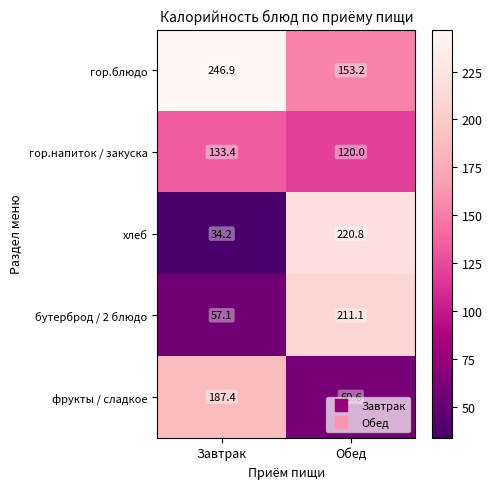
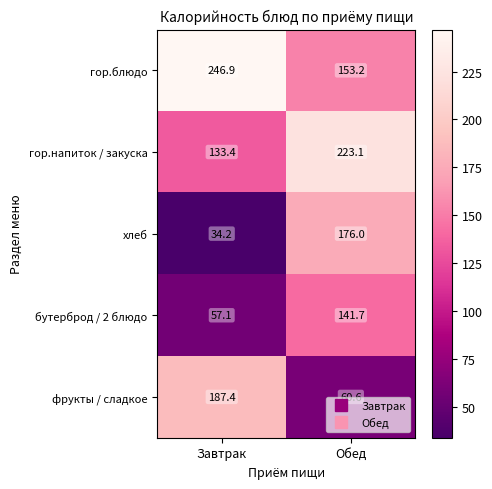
гор.напиток / закуска, Обед: 120.0 -> 223.1
хлеб, Обед: 220.8 -> 176.0
бутерброд / 2 блюдо, Обед: 211.1 -> 141.7
